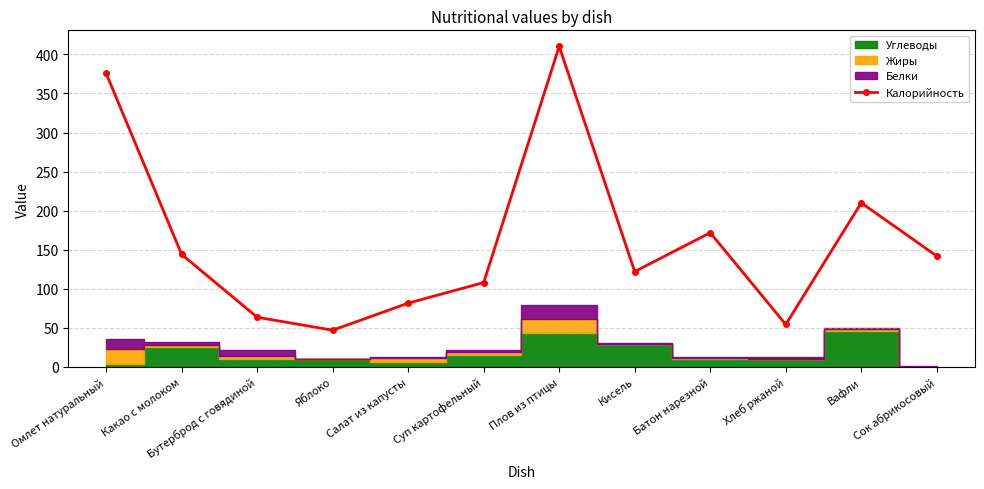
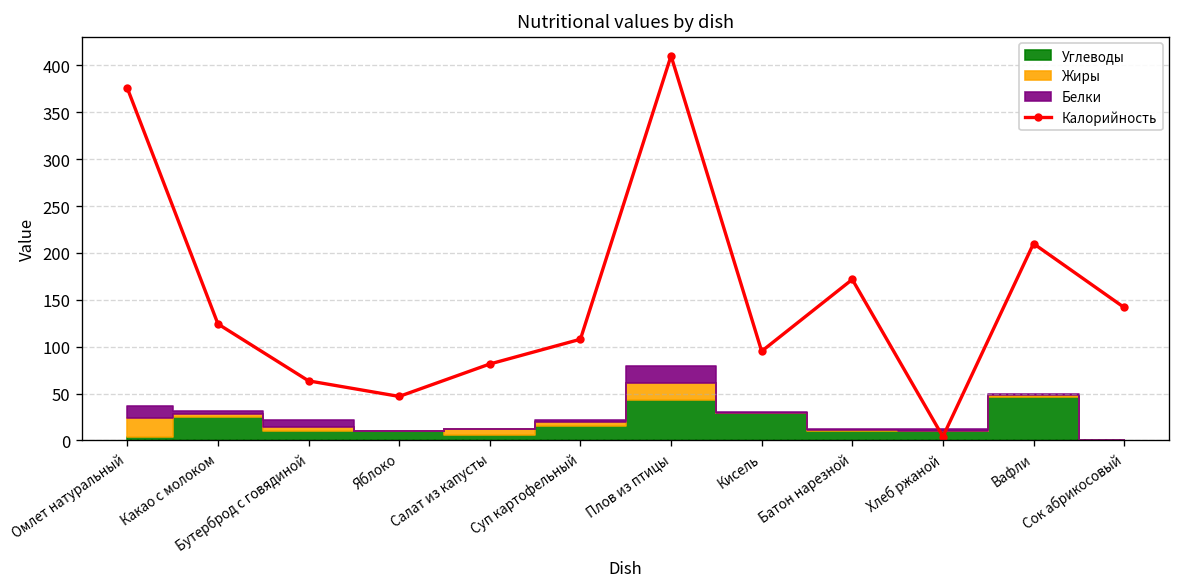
Калорийность, Какао с молоком: 140 -> 120
Калорийность, Кисель: 120 -> 100
Калорийность, Хлеб ржаной: 50 -> 0
